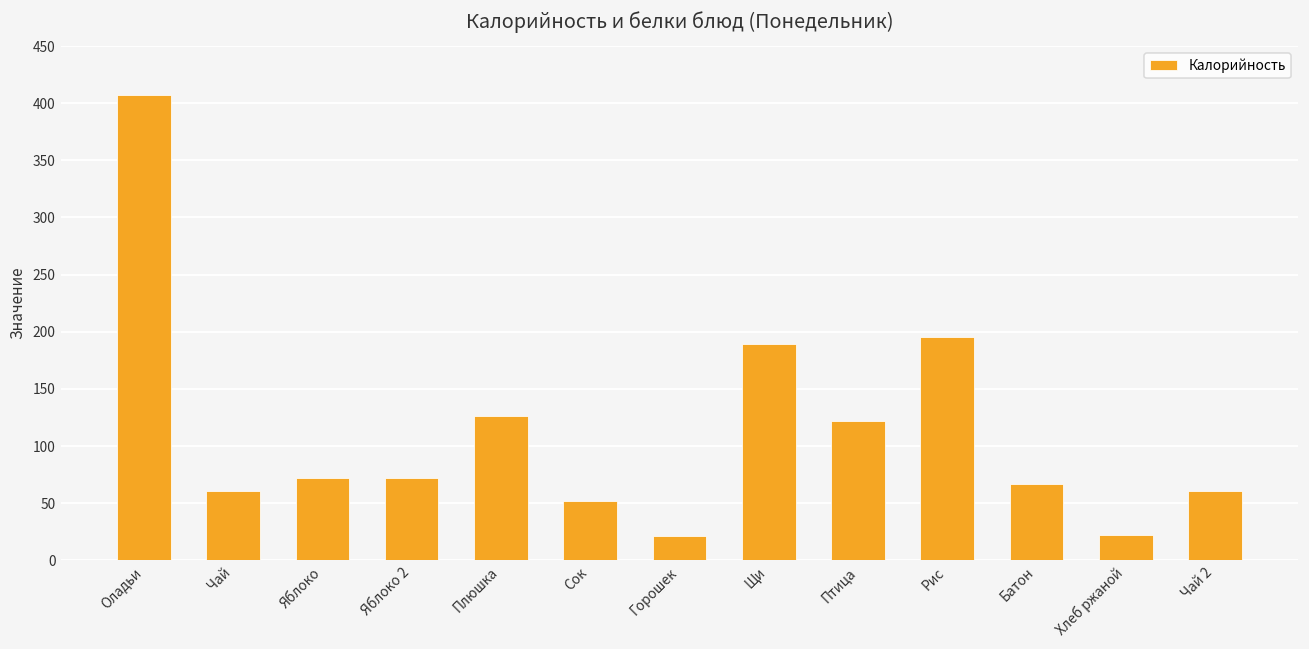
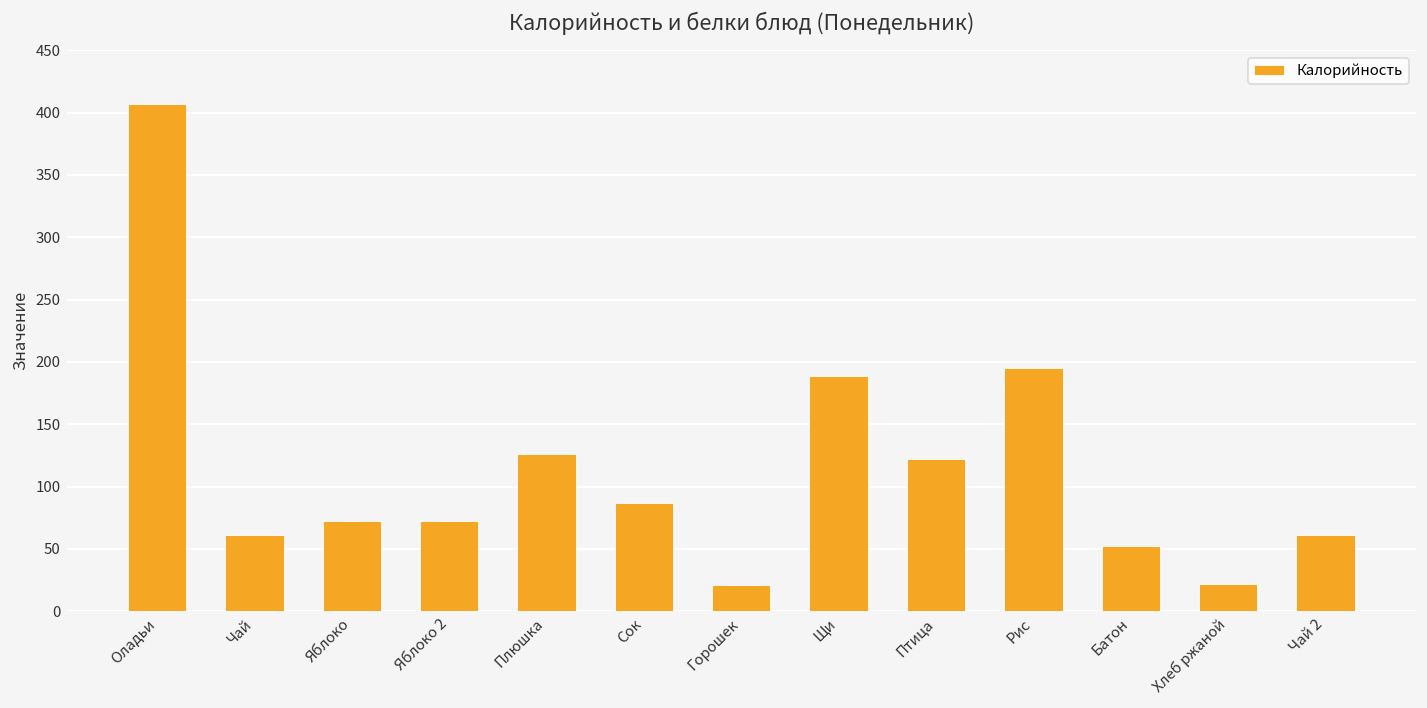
Сок: 52 -> 87
Батон: 67 -> 52
